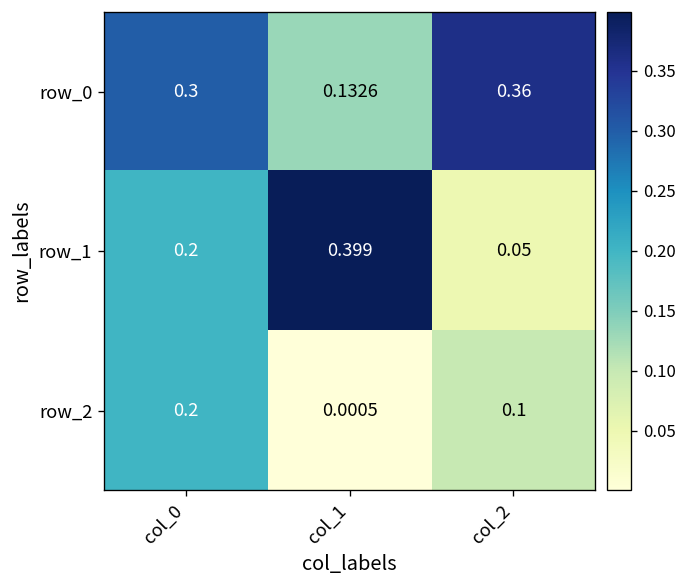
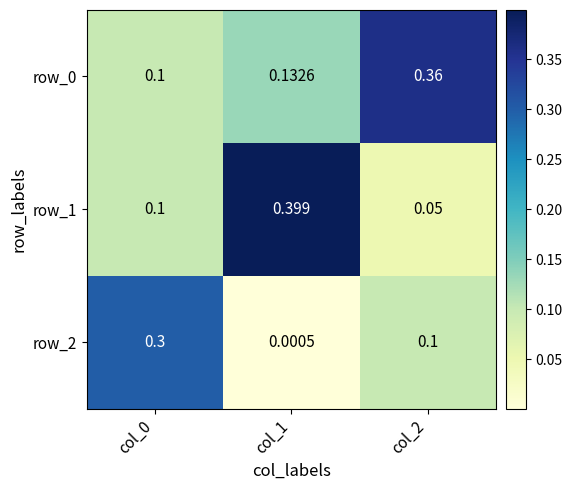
row_0, col_0: 0.3 -> 0.1
row_1, col_0: 0.2 -> 0.1
row_2, col_0: 0.2 -> 0.3
